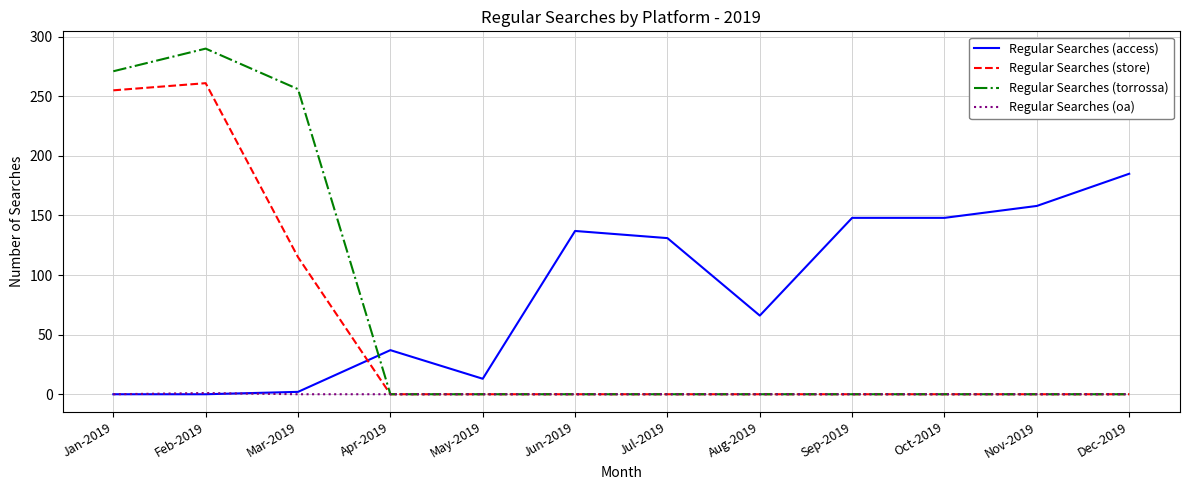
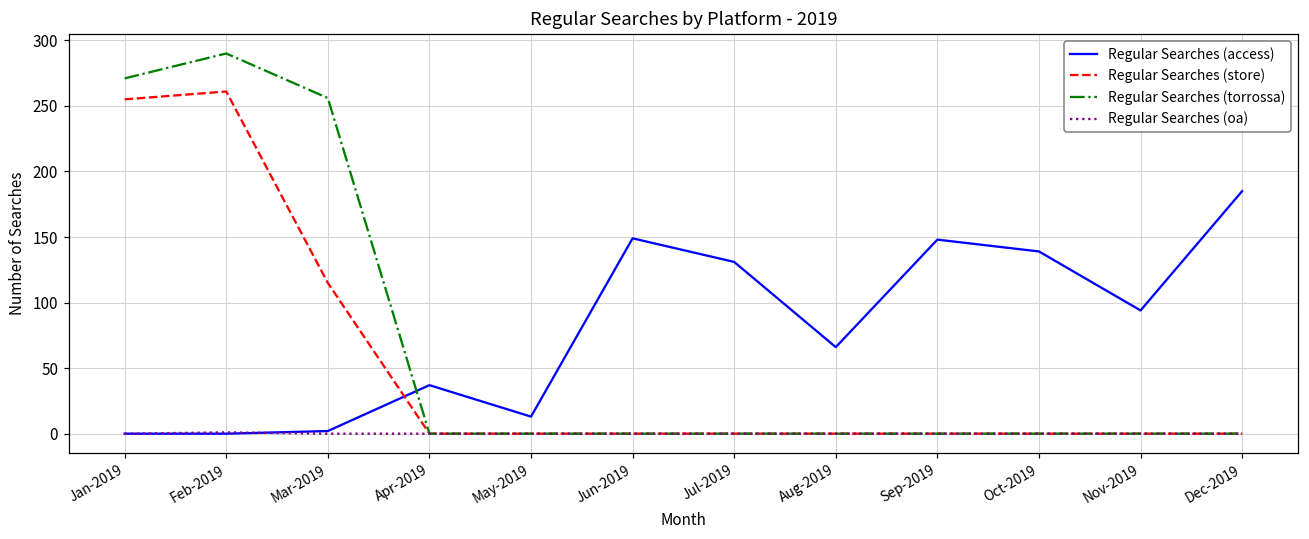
Regular Searches (access), Jun-2019: 137 -> 149
Regular Searches (access), Oct-2019: 148 -> 139
Regular Searches (access), Nov-2019: 158 -> 94
